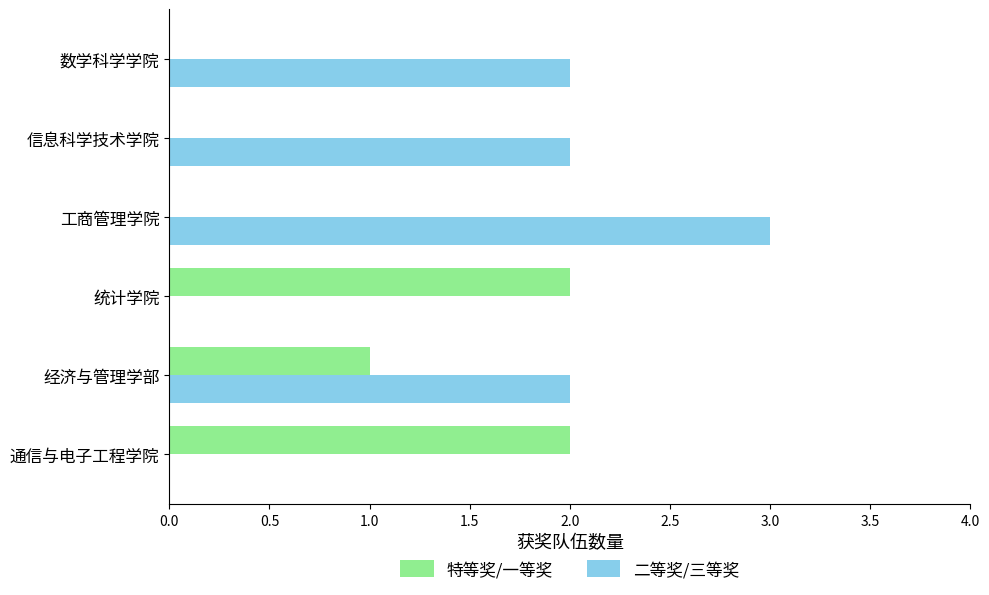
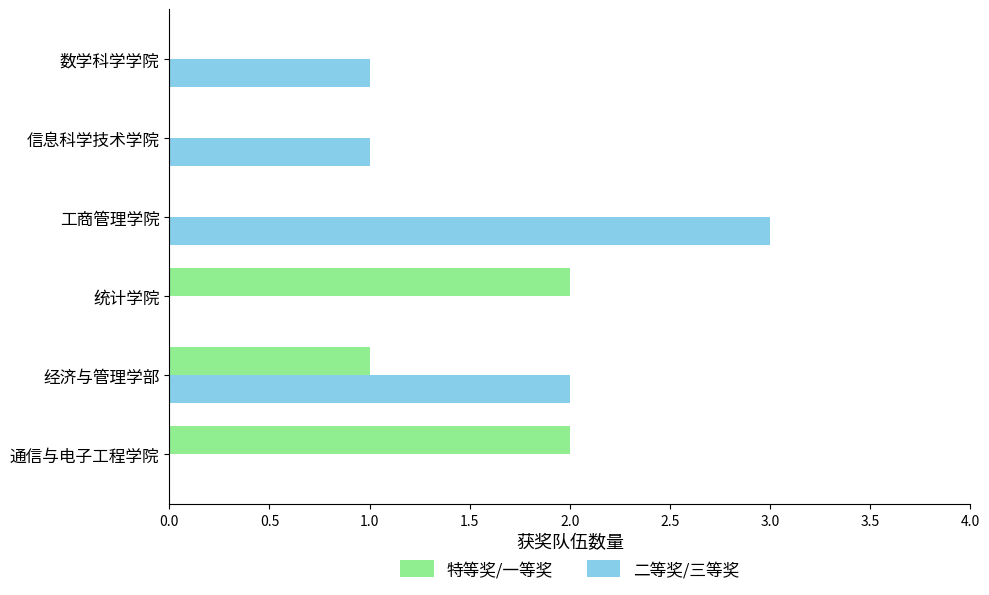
二等奖/三等奖, 数学科学学院: 2 -> 1
二等奖/三等奖, 信息科学技术学院: 2 -> 1
